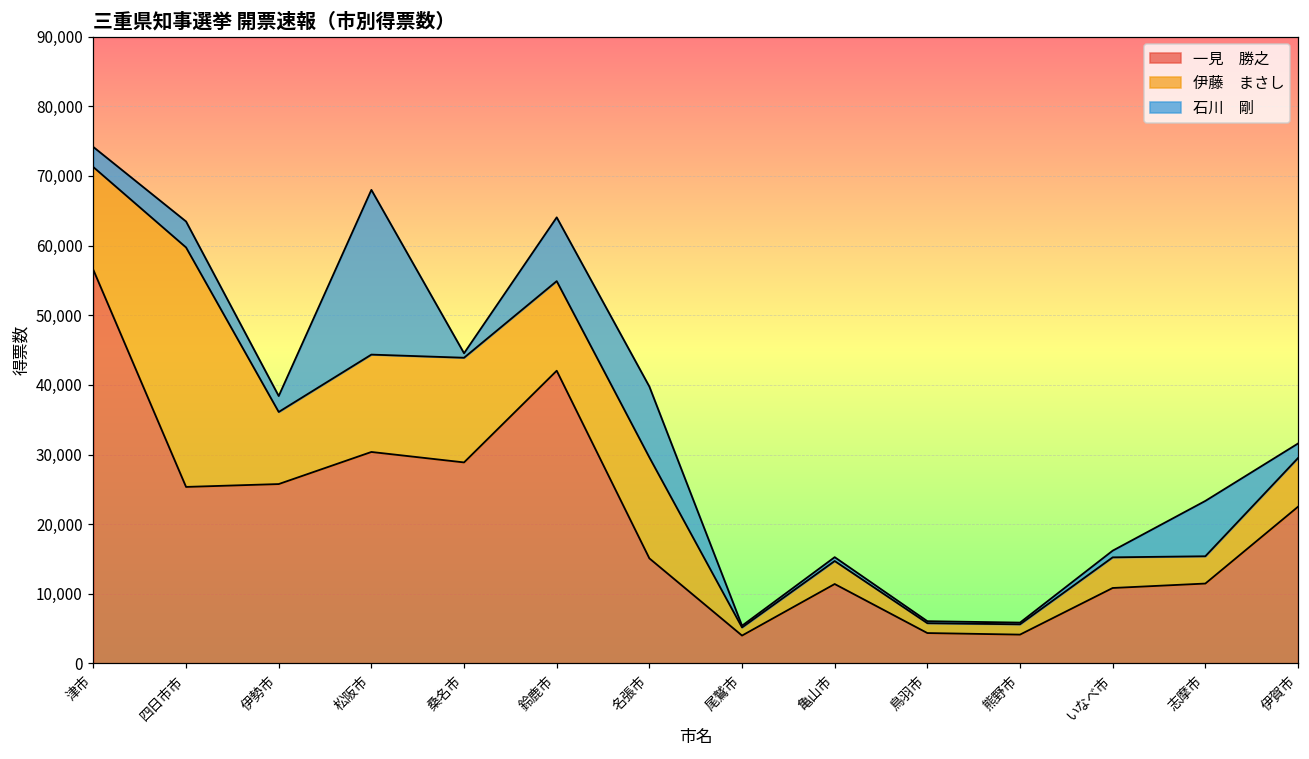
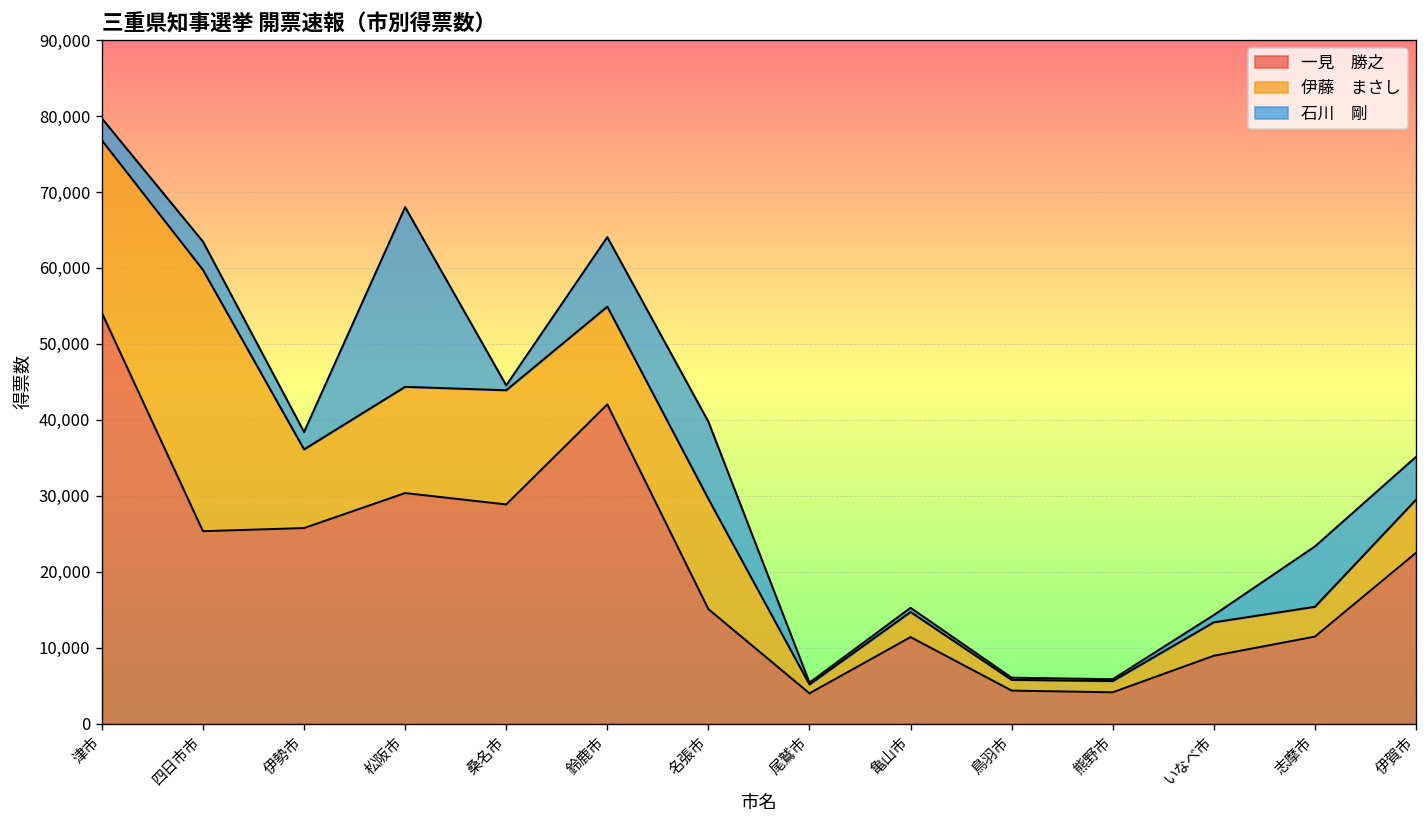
一見 勝之, 津市: 57,000 -> 54,000
伊藤 まさし, 津市: 15,000 -> 23,000
一見 勝之, いなべ市: 11,000 -> 9,000
石川 剛, 伊賀市: 2,000 -> 6,000
